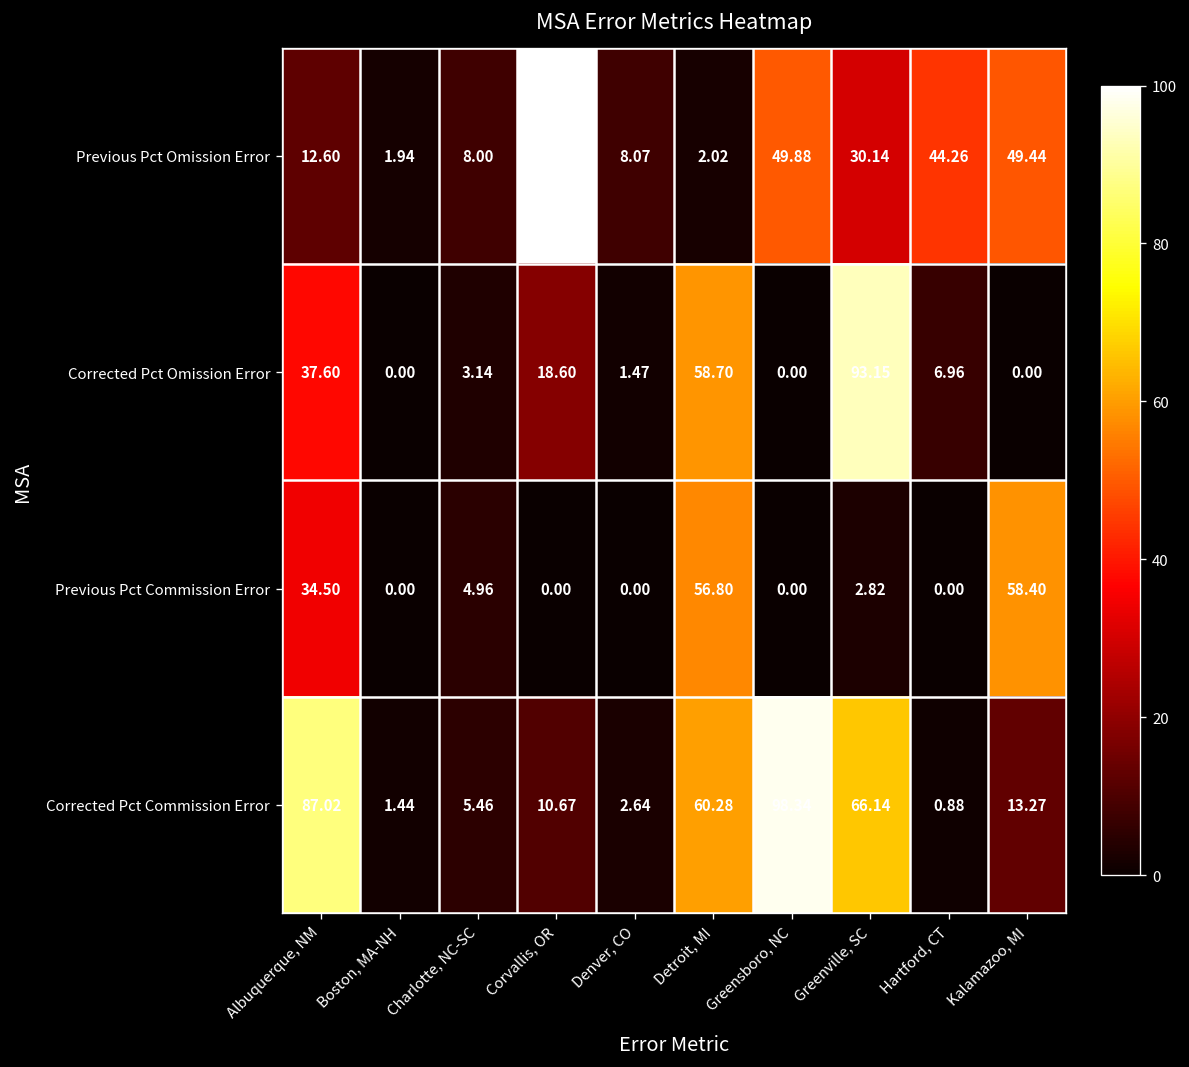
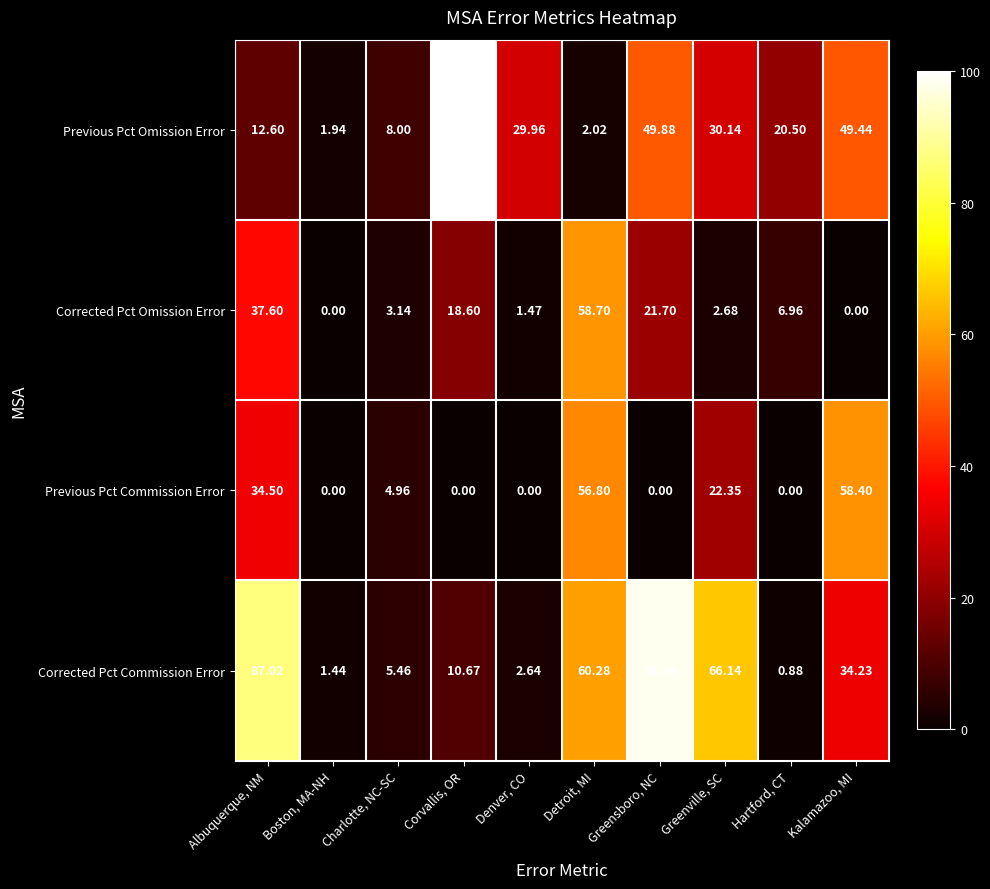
Previous Pct Omission Error, Denver, CO: 8.07 -> 29.96
Previous Pct Omission Error, Hartford, CT: 44.26 -> 20.50
Corrected Pct Omission Error, Greensboro, NC: 0.00 -> 21.70
Corrected Pct Omission Error, Greenville, SC: 93.15 -> 2.68
Previous Pct Commission Error, Greenville, SC: 2.82 -> 22.35
Corrected Pct Commission Error, Kalamazoo, MI: 13.27 -> 34.23
